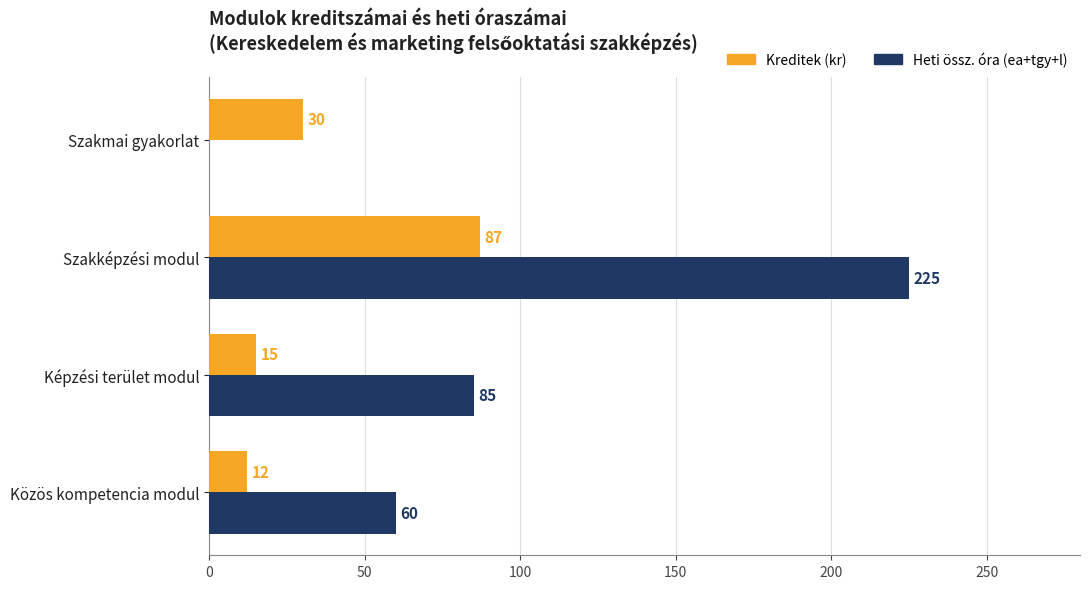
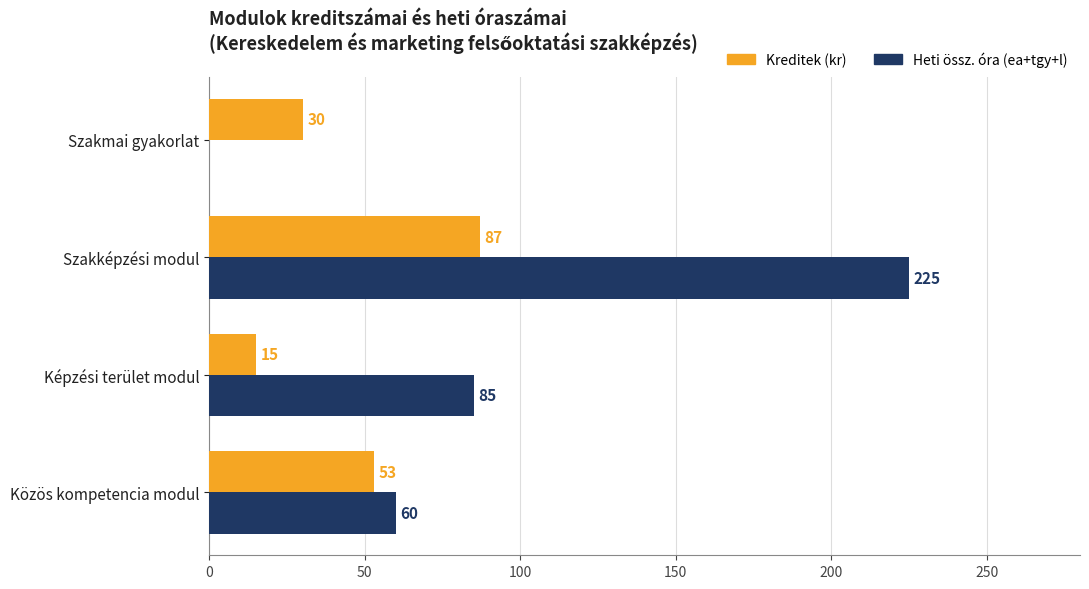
Kreditek (kr), Közös kompetencia modul: 12 -> 53
